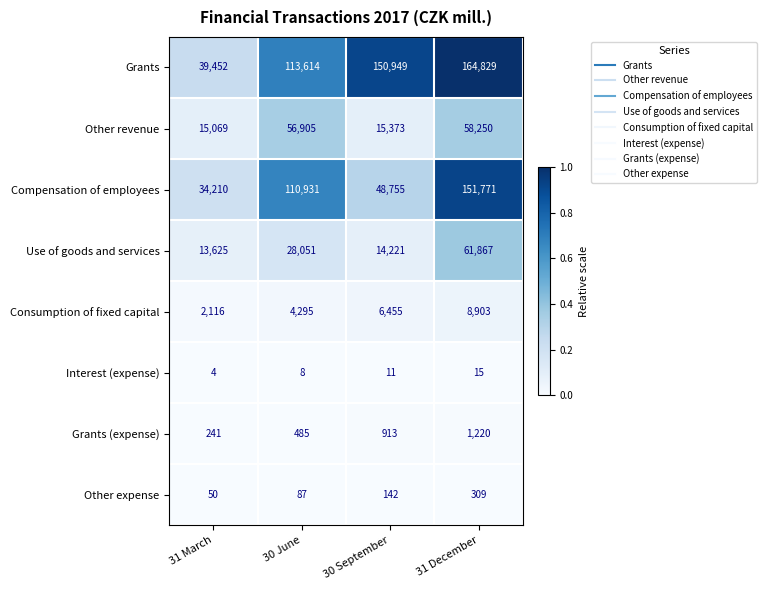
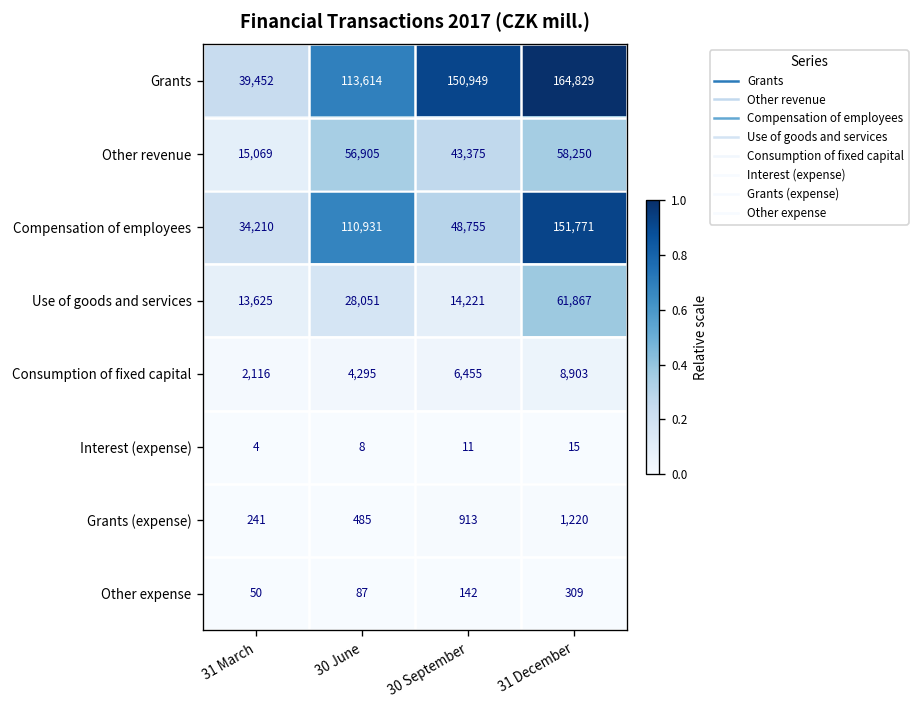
Other revenue, 30 September: 15,373 -> 43,375
